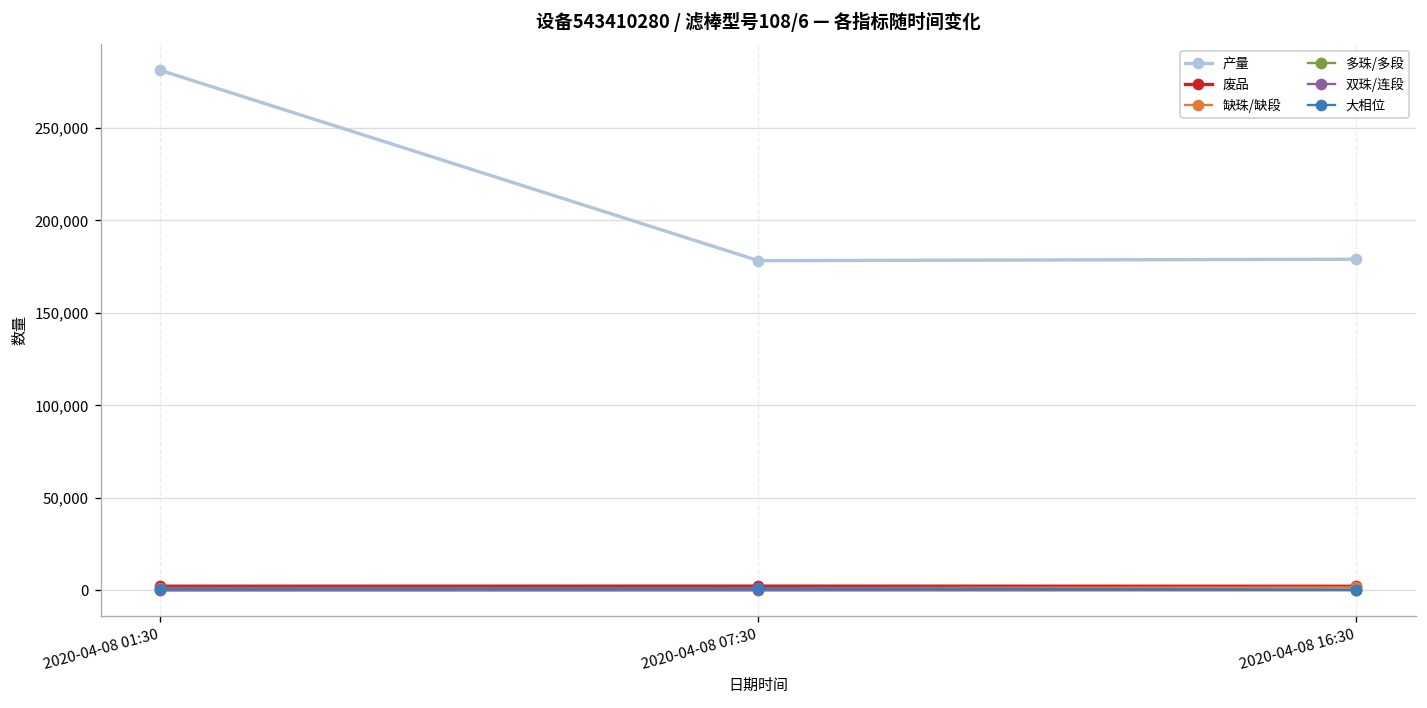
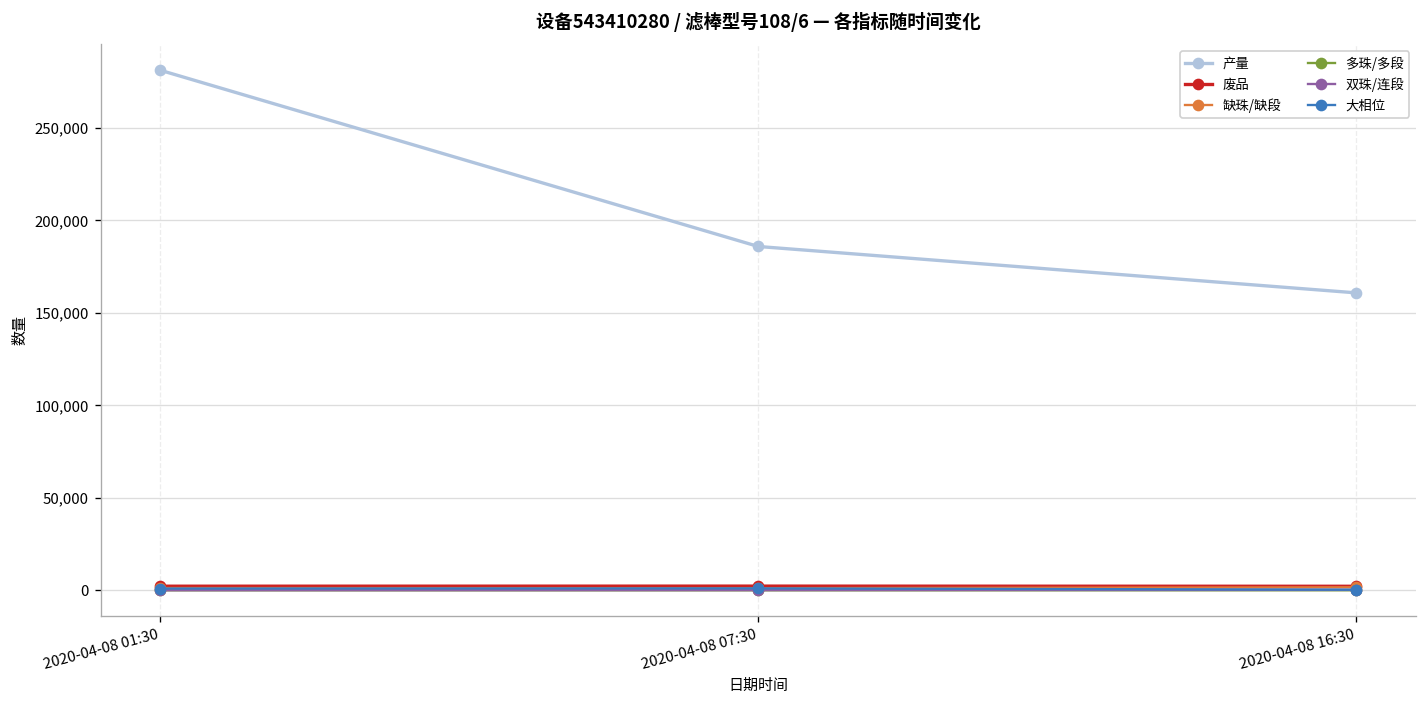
产量, 2020-04-08 07:30: 178,000 -> 186,000
产量, 2020-04-08 16:30: 179,000 -> 161,000
